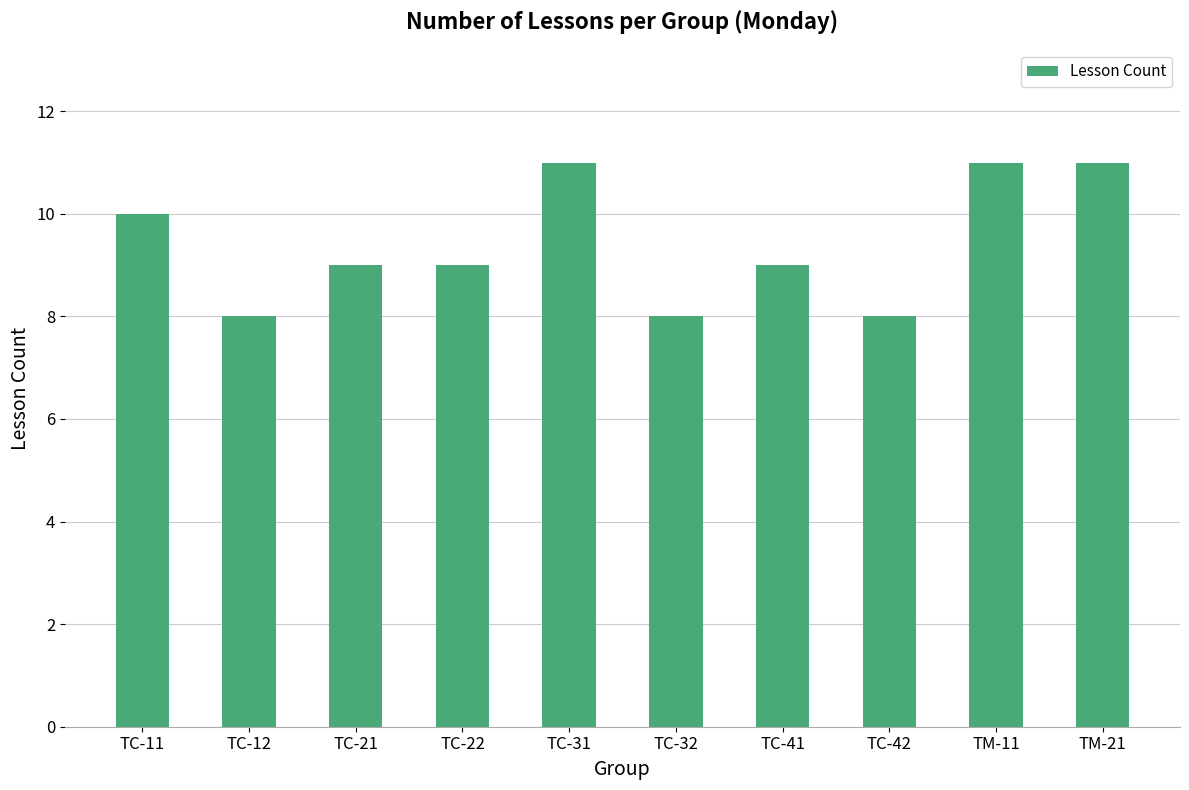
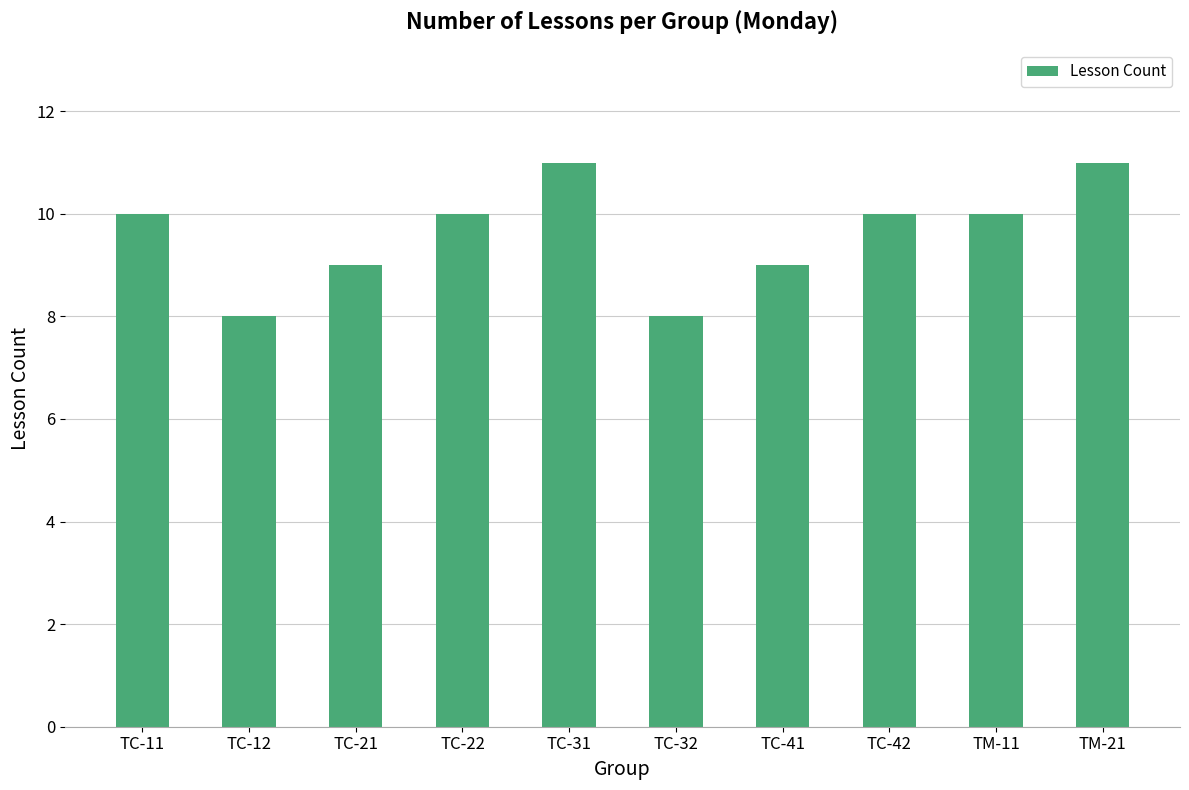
ТС-22: 9 -> 10
ТС-42: 8 -> 10
ТМ-11: 11 -> 10
